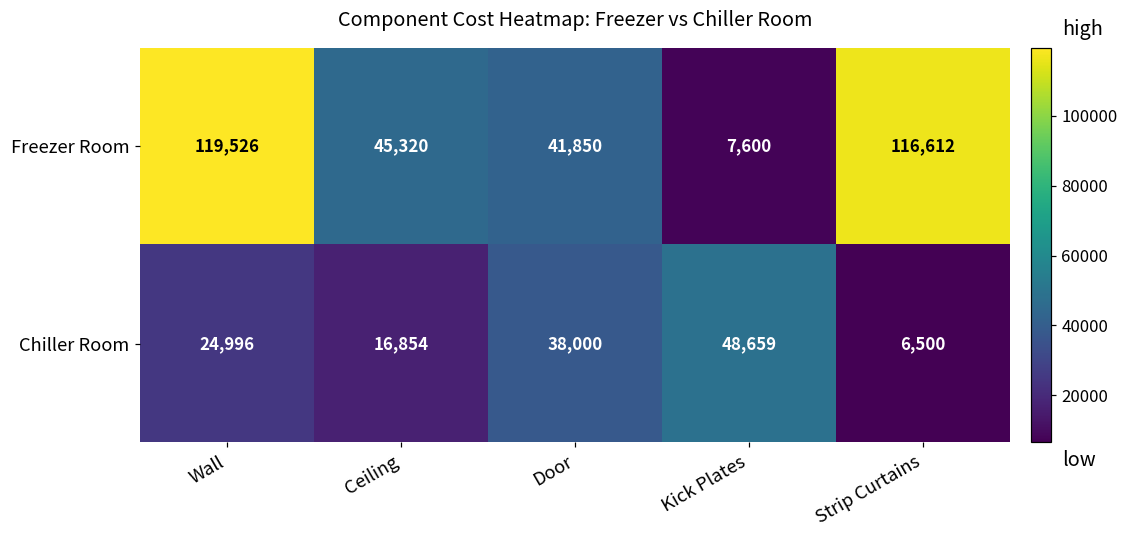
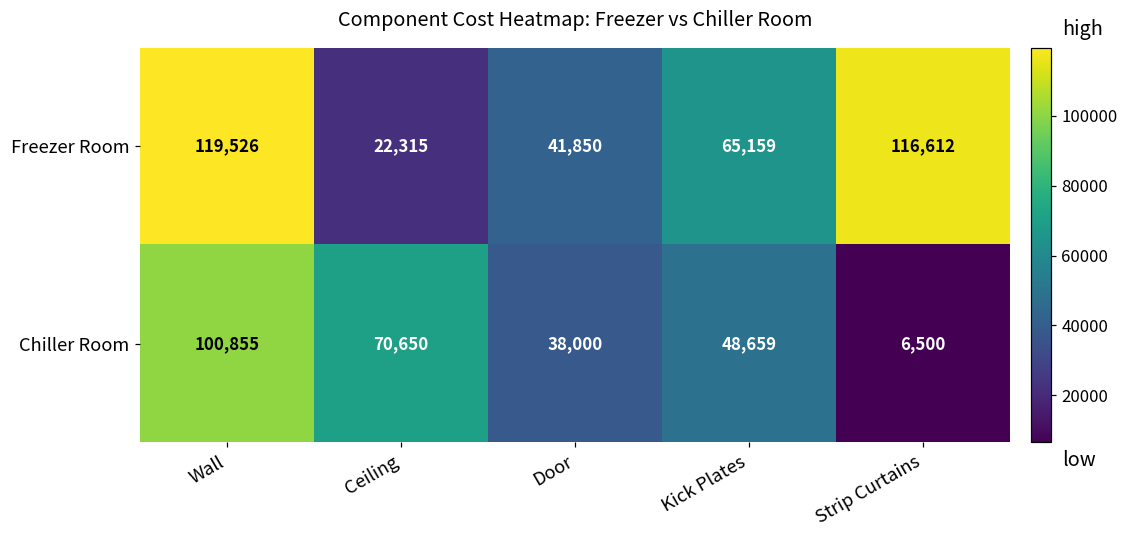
Freezer Room, Ceiling: 45,320 -> 22,315
Freezer Room, Kick Plates: 7,600 -> 65,159
Chiller Room, Wall: 24,996 -> 100,855
Chiller Room, Ceiling: 16,854 -> 70,650
